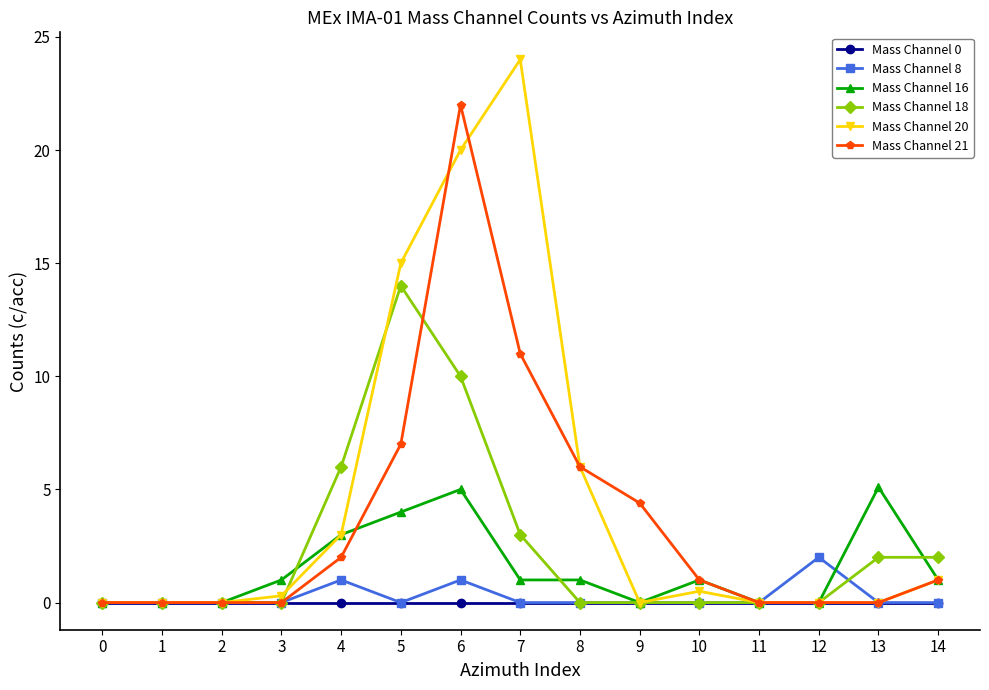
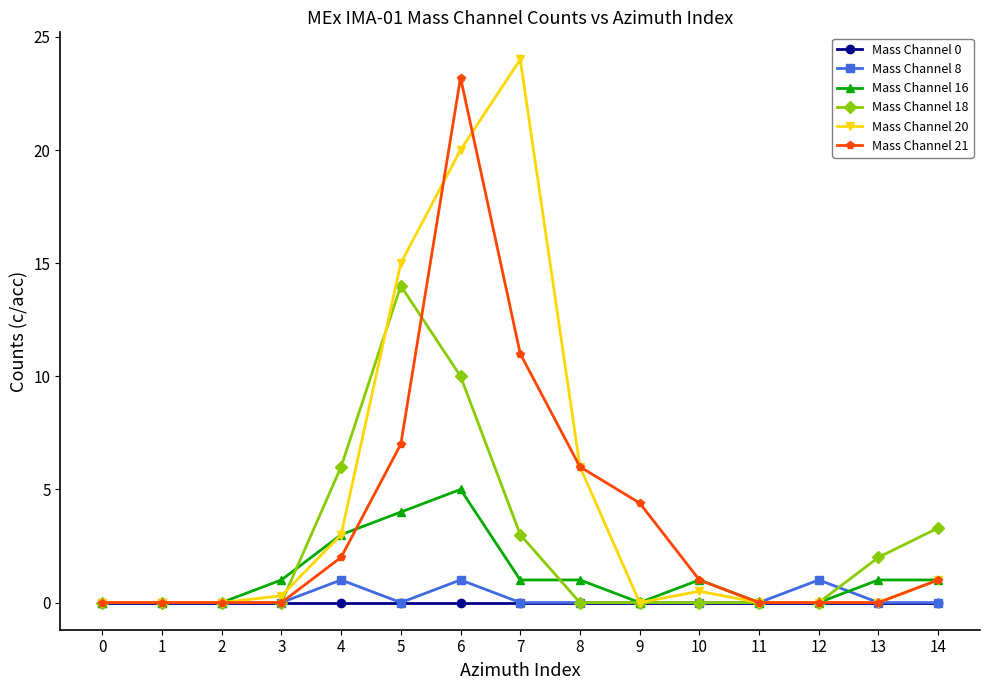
Mass Channel 21, 6: 22.0 -> 23.2
Mass Channel 8, 12: 2 -> 1
Mass Channel 16, 13: 5.1 -> 1.0
Mass Channel 18, 14: 2.0 -> 3.3
